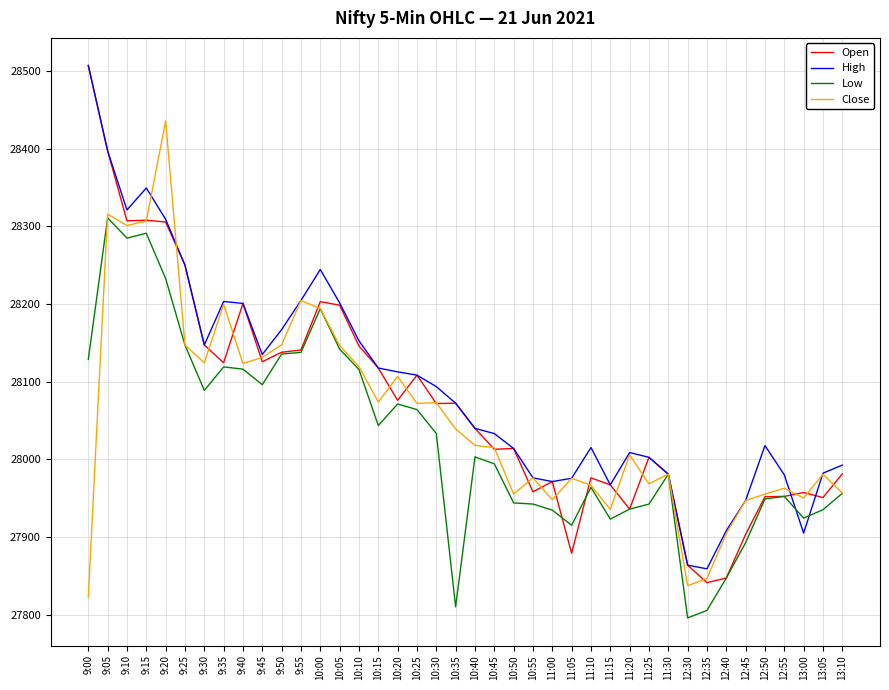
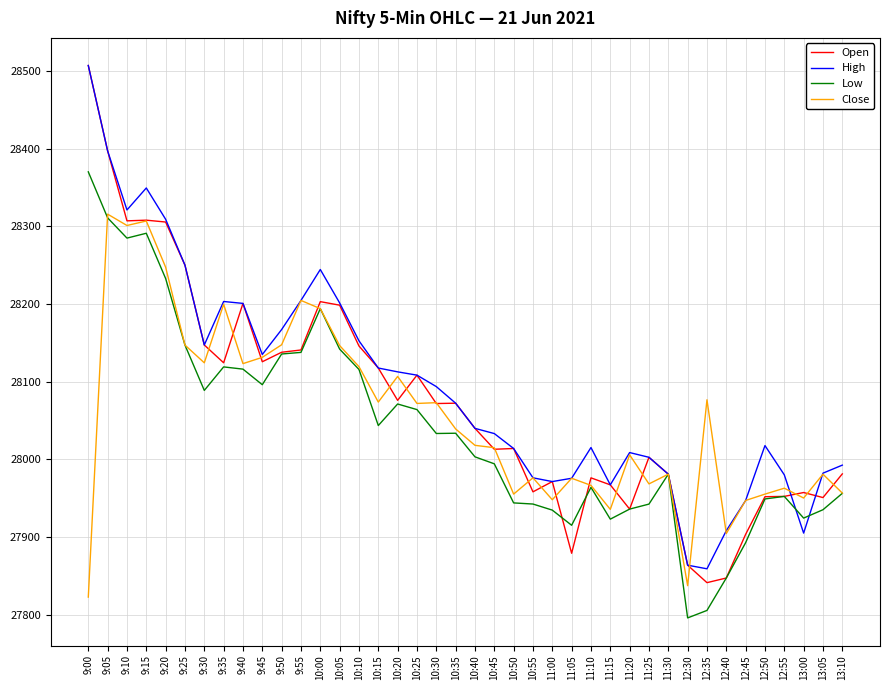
Low, 9:00: 28130 -> 28370
Close, 9:20: 28440 -> 28250
Low, 10:35: 27810 -> 28030
Close, 12:35: 27850 -> 28080
